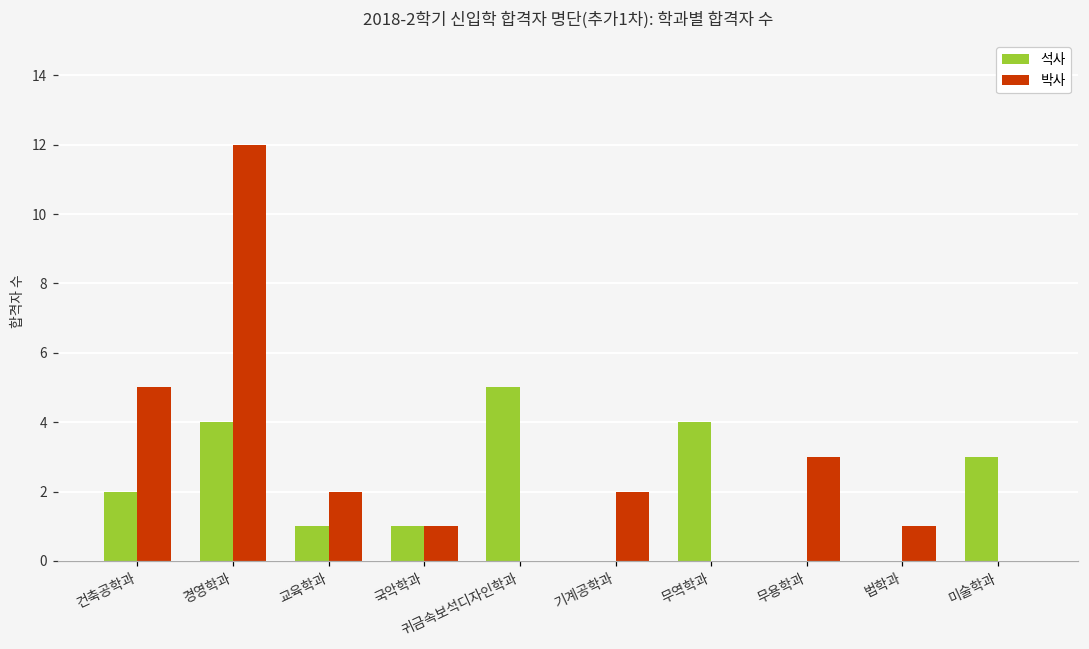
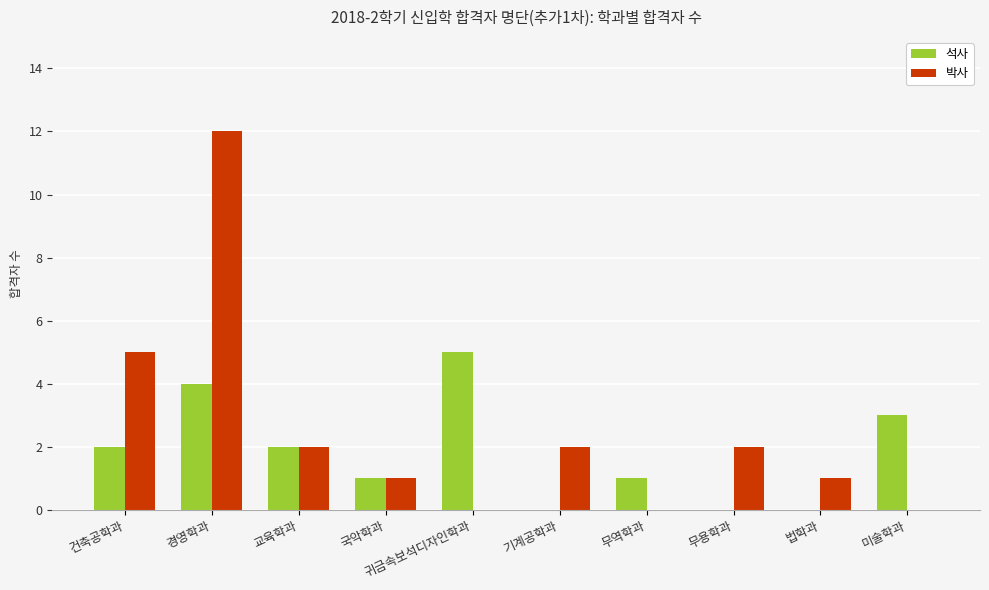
석사, 교육학과: 1 -> 2
석사, 무역학과: 4 -> 1
박사, 무용학과: 3 -> 2
